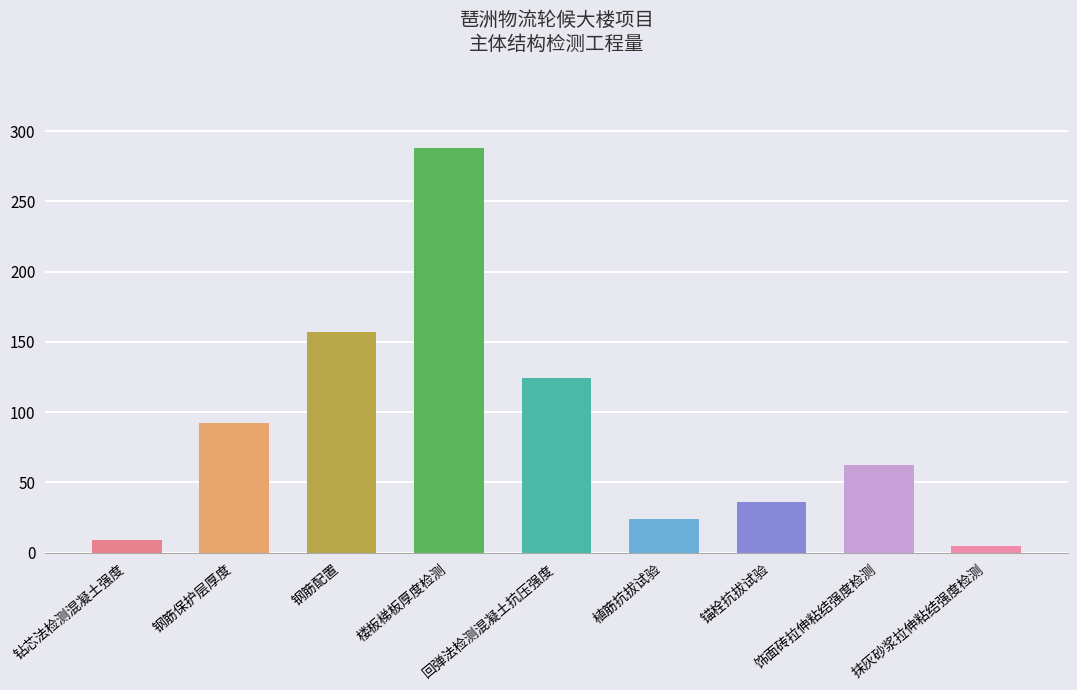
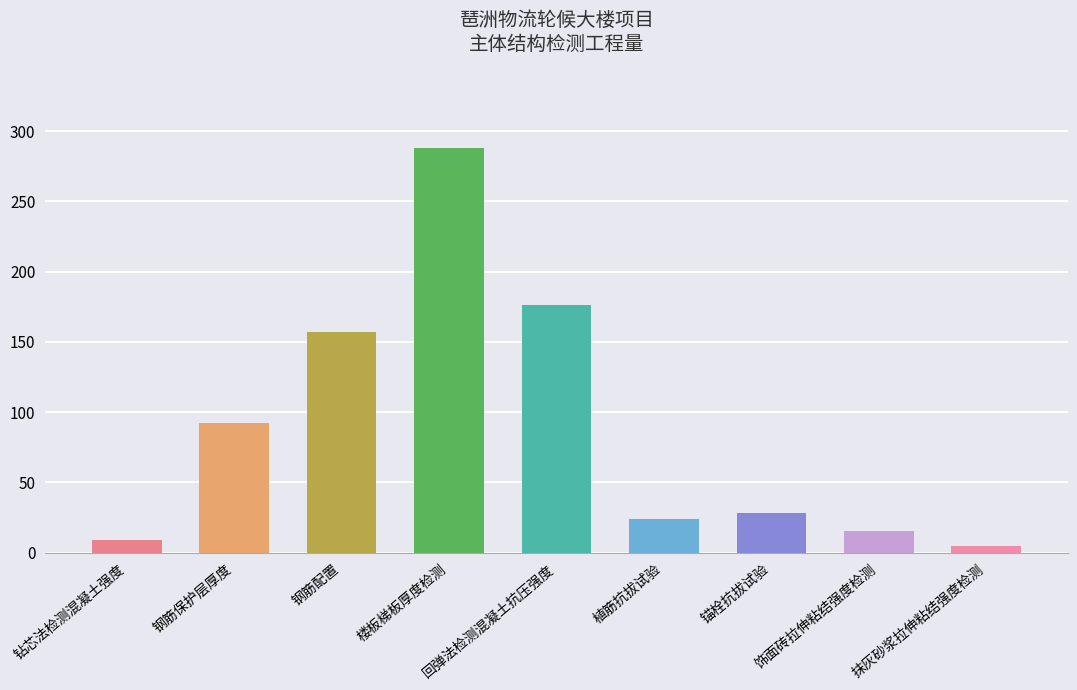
回弹法检测混凝土抗压强度: 124 -> 176
锚栓抗拔试验: 36 -> 28
饰面砖拉伸粘结强度检测: 62 -> 15
